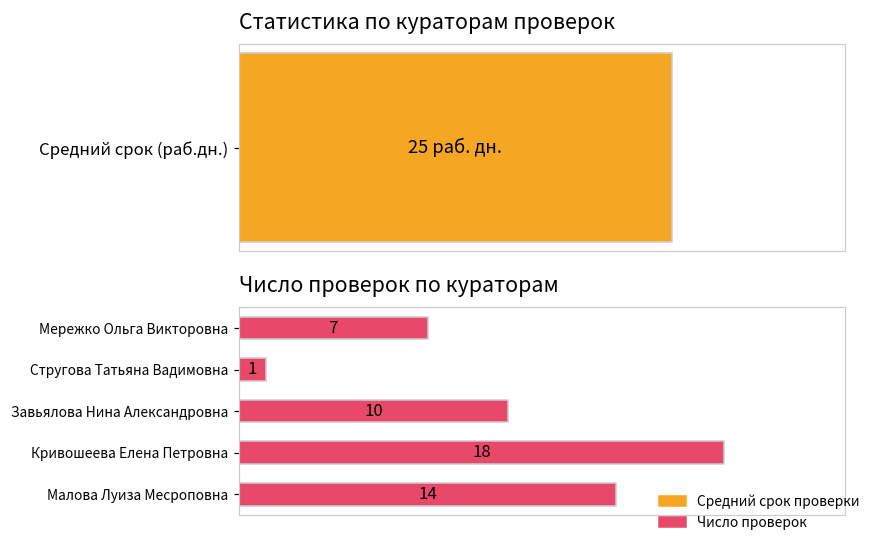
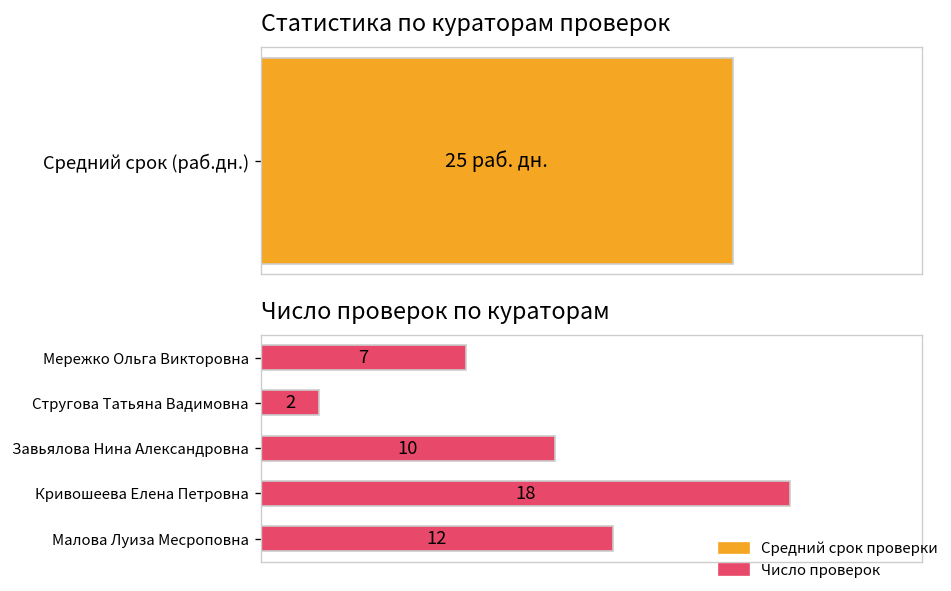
Число проверок по кураторам, Стругова Татьяна Вадимовна: 1 -> 2
Число проверок по кураторам, Малова Луиза Месроповна: 14 -> 12
